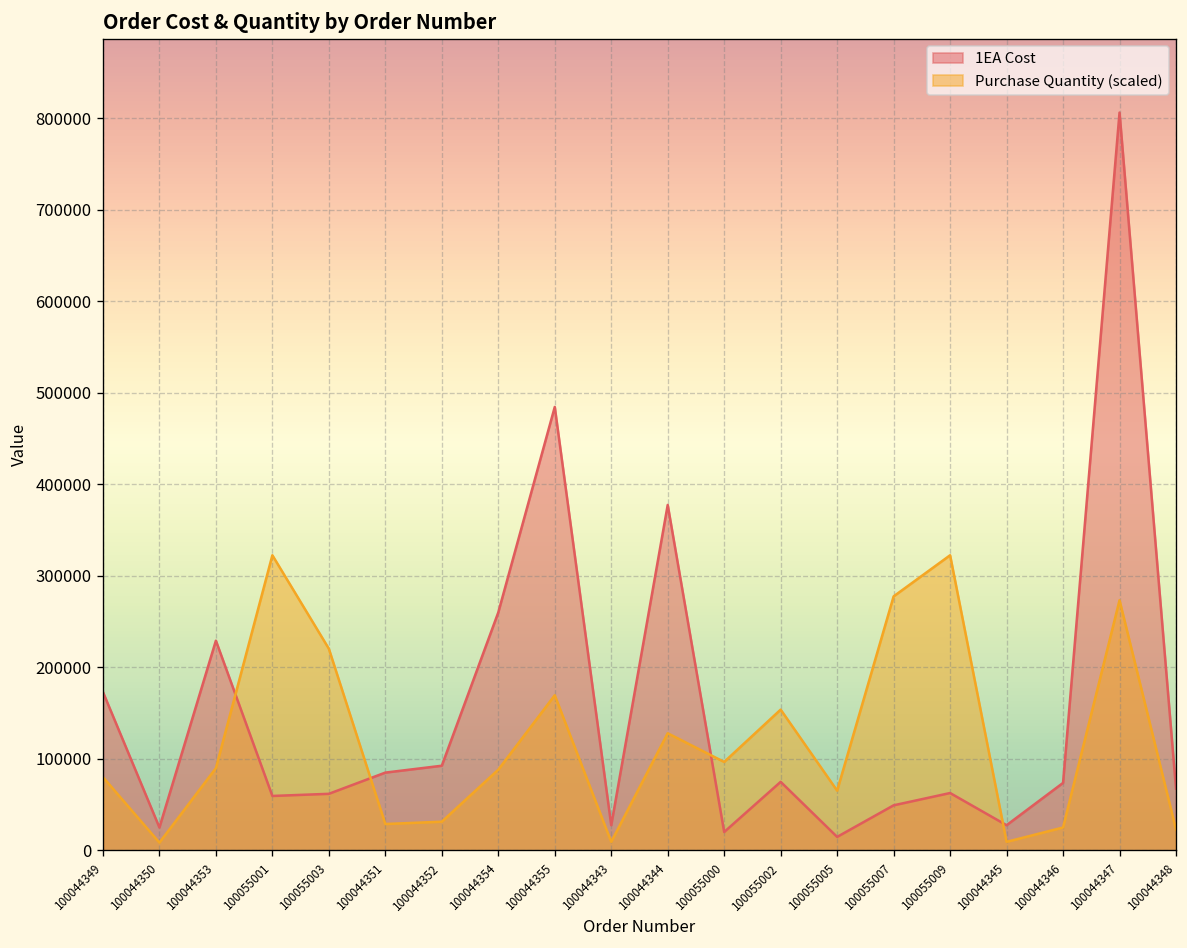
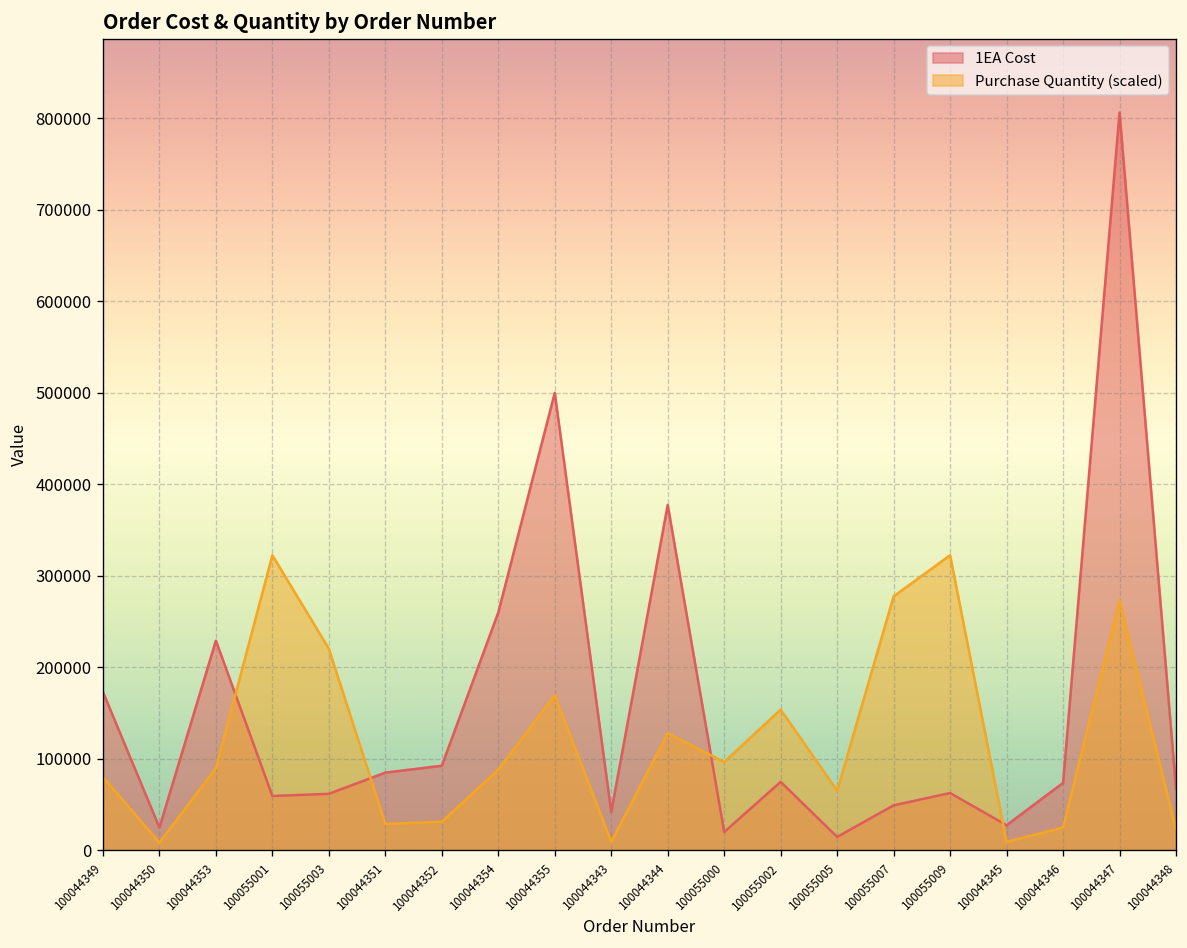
1EA Cost, 100044355: 480000 -> 500000
1EA Cost, 100044343: 30000 -> 40000
